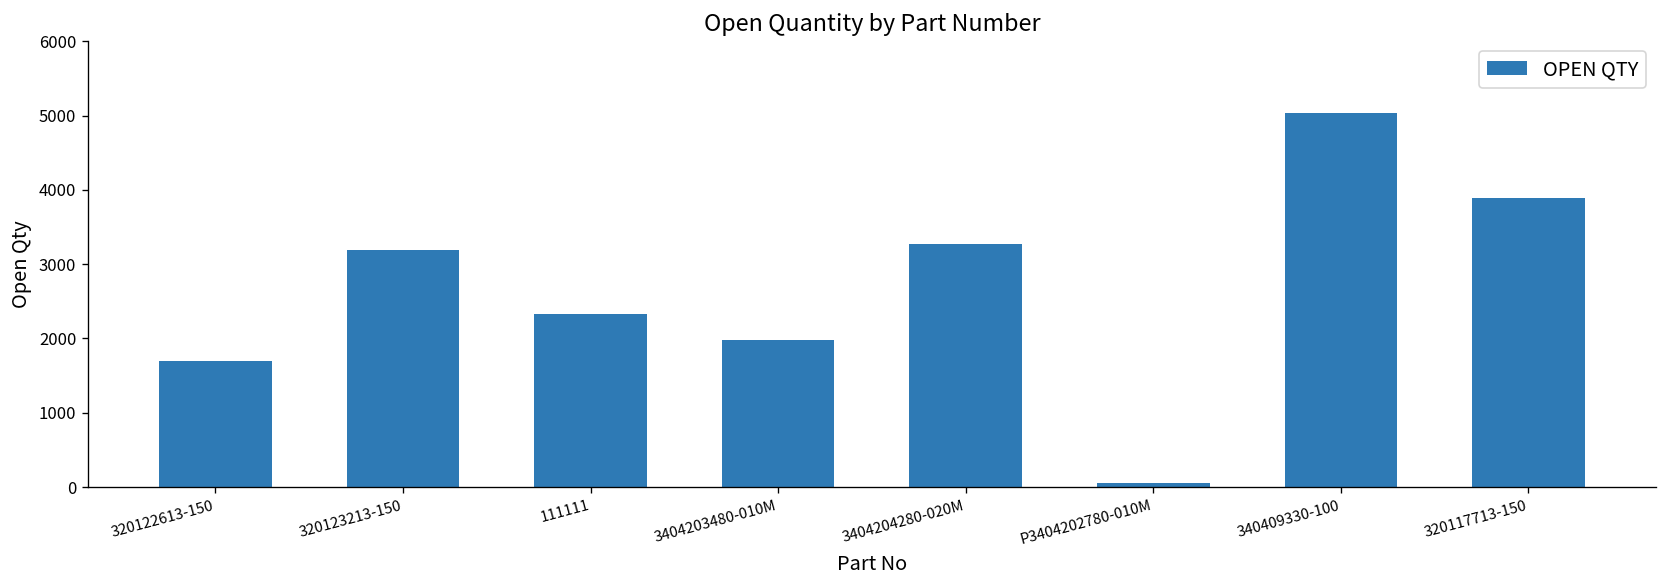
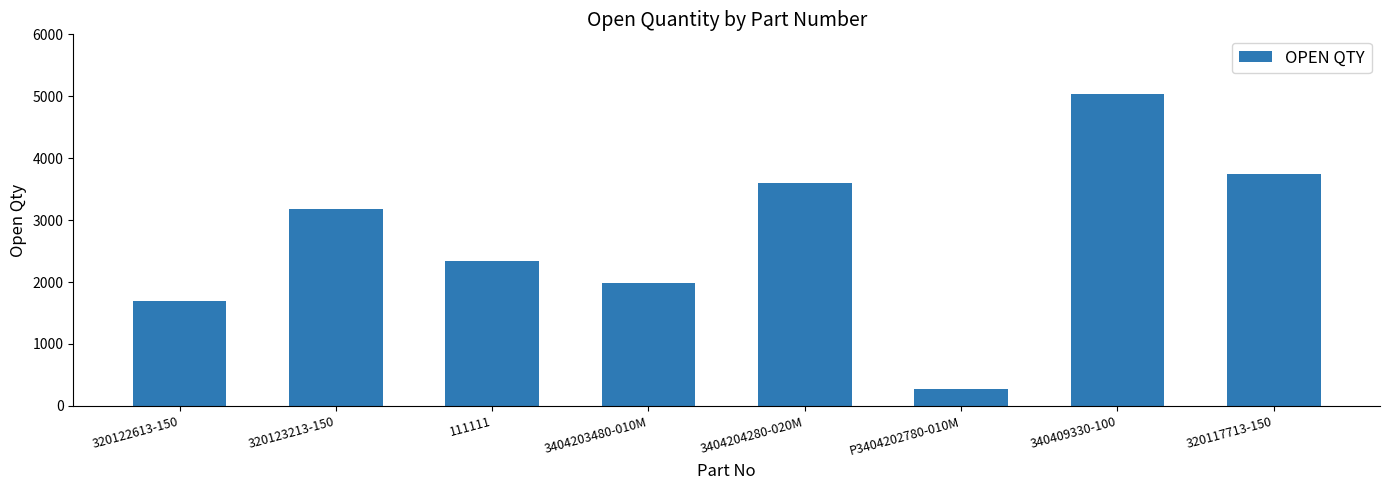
3404204280-020M: 3300 -> 3600
P3404202780-010M: 100 -> 300
320117713-150: 3900 -> 3800
